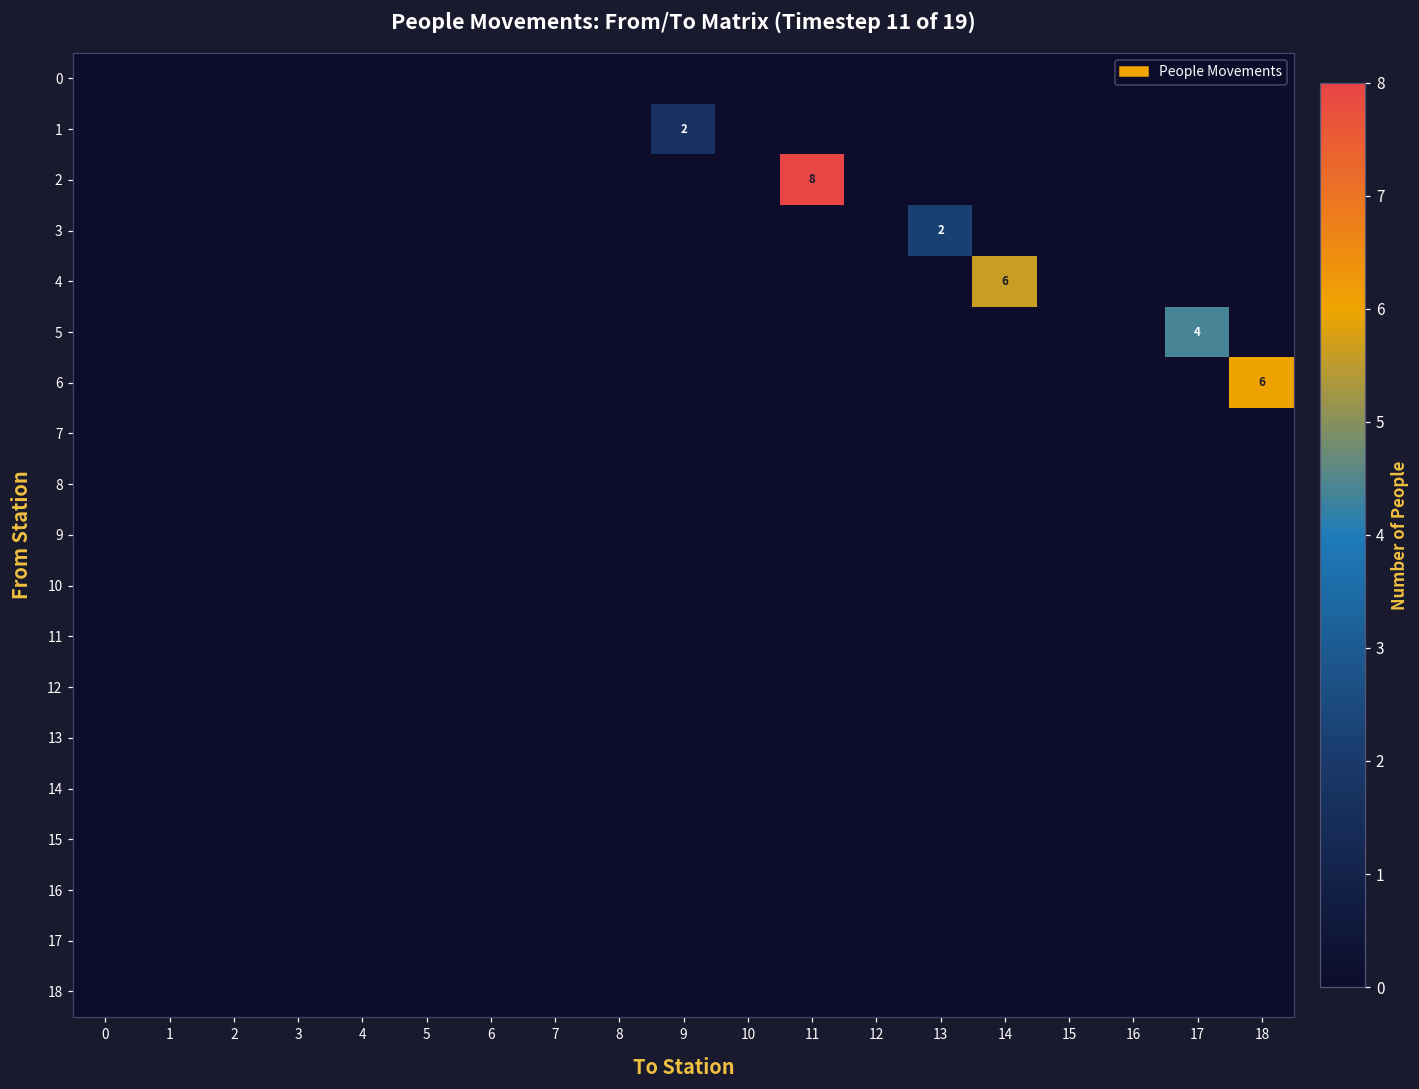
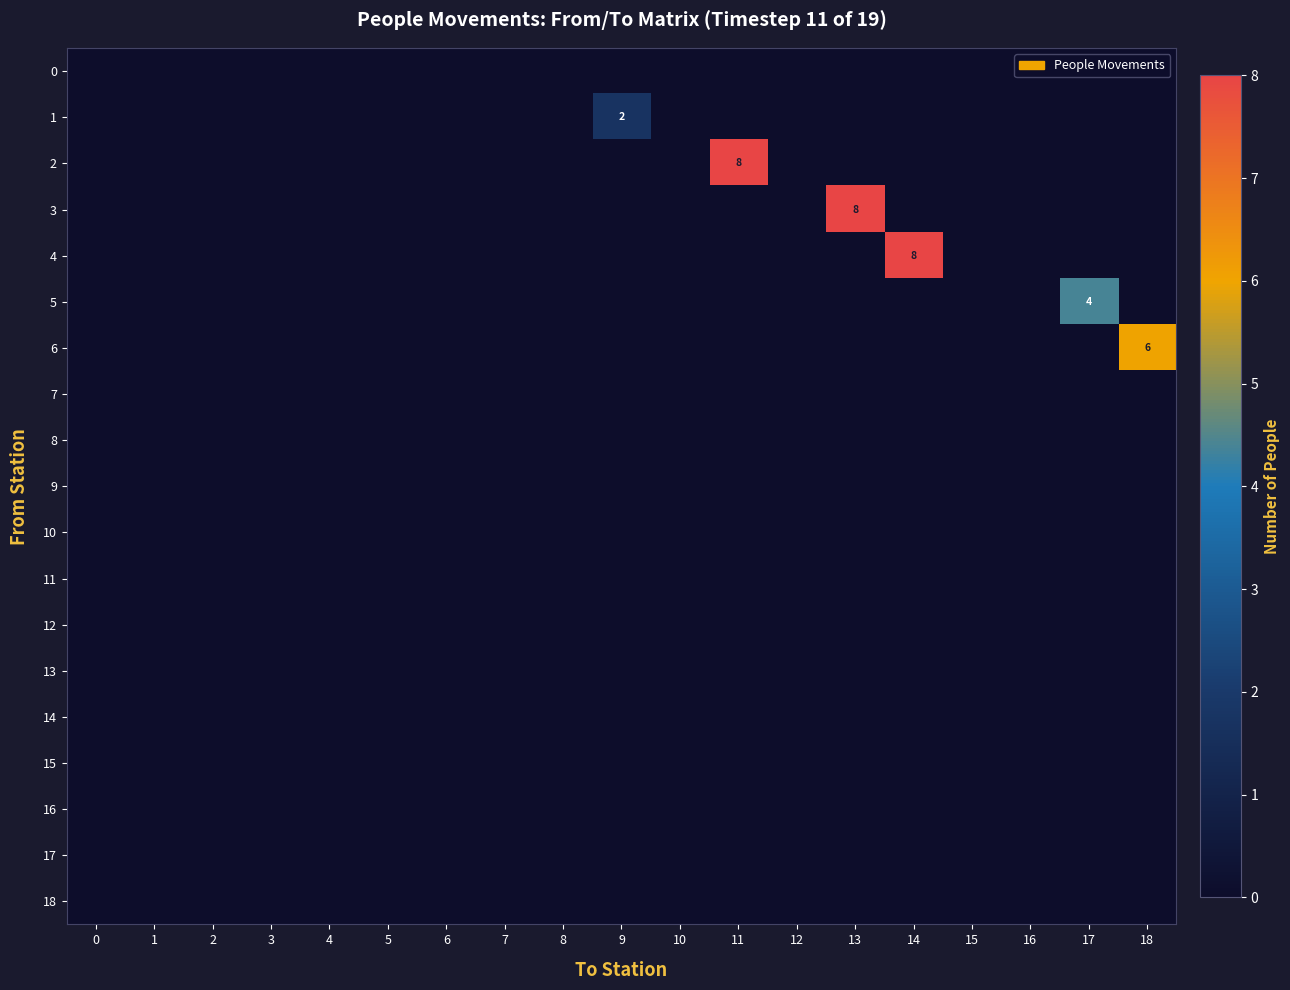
3, 13: 2 -> 8
4, 14: 6 -> 8
